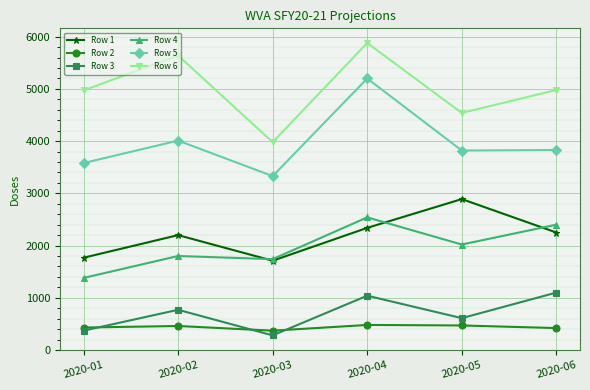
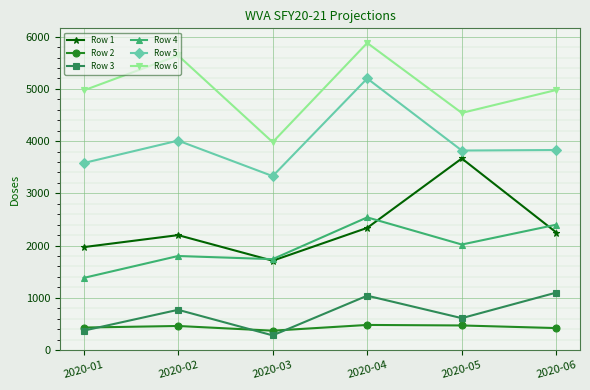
Row 1, 2020-01: 1800 -> 2000
Row 1, 2020-05: 2900 -> 3700
